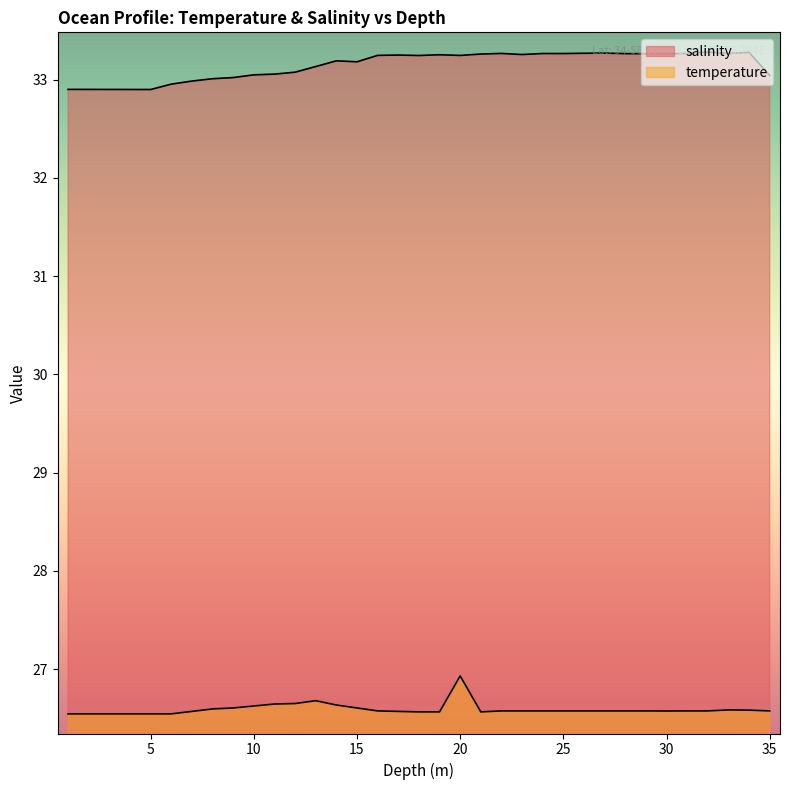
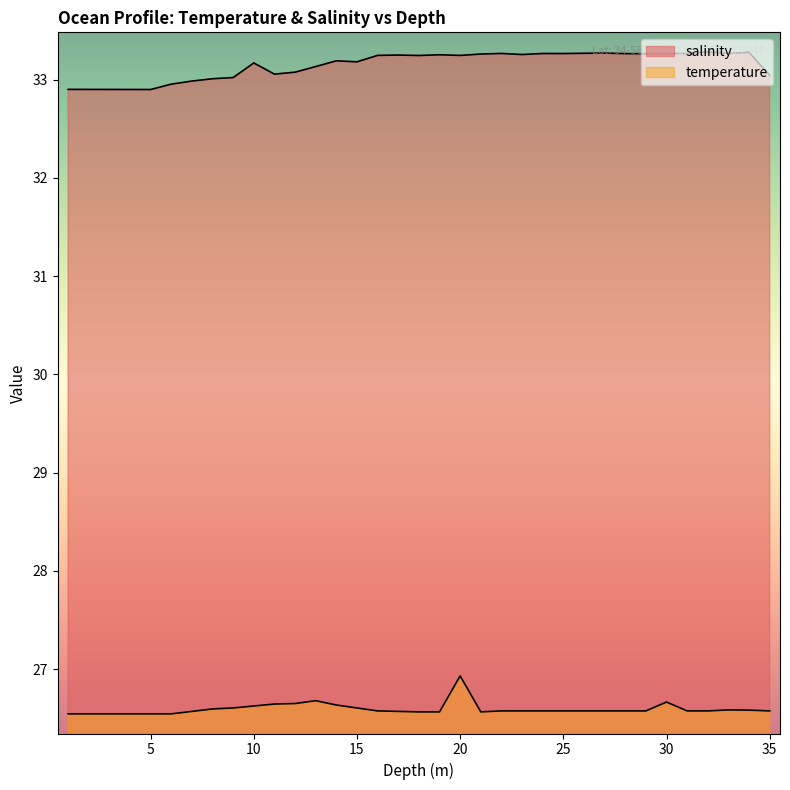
salinity, 10: 33.0 -> 33.2
temperature, 30: 26.6 -> 26.7
